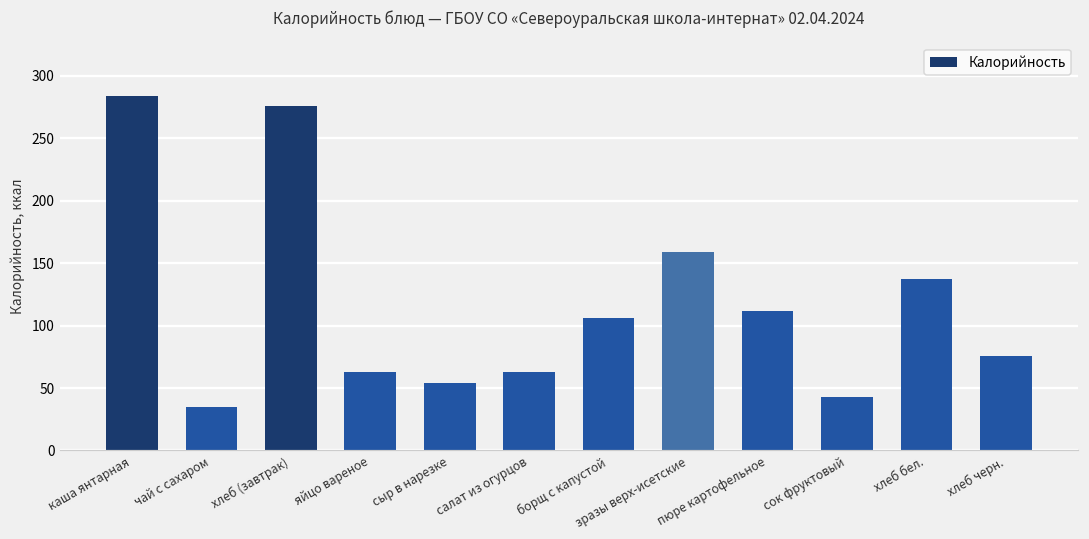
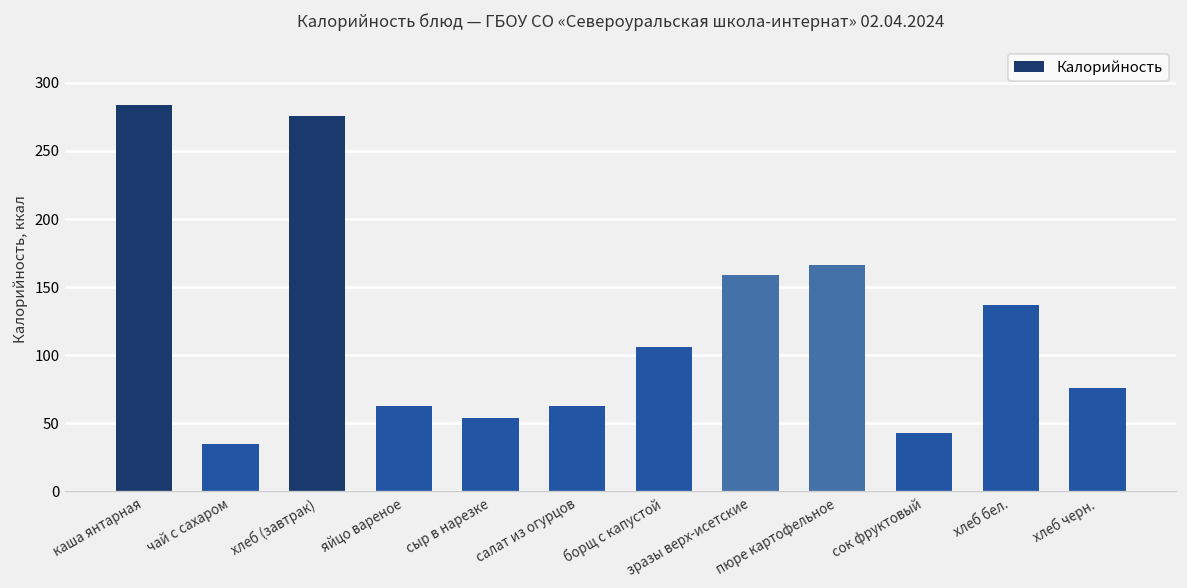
пюре картофельное: 112 -> 166
